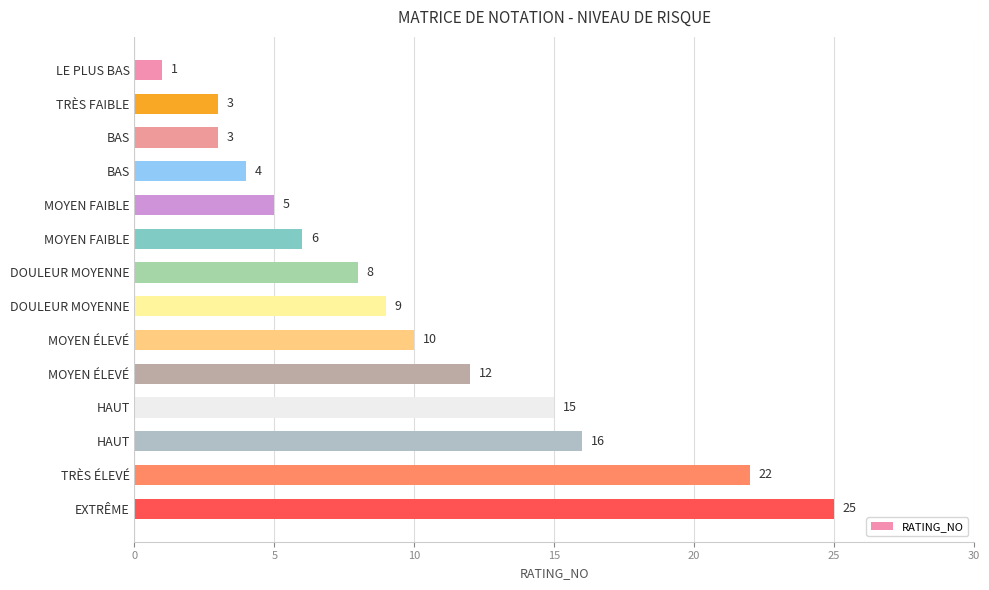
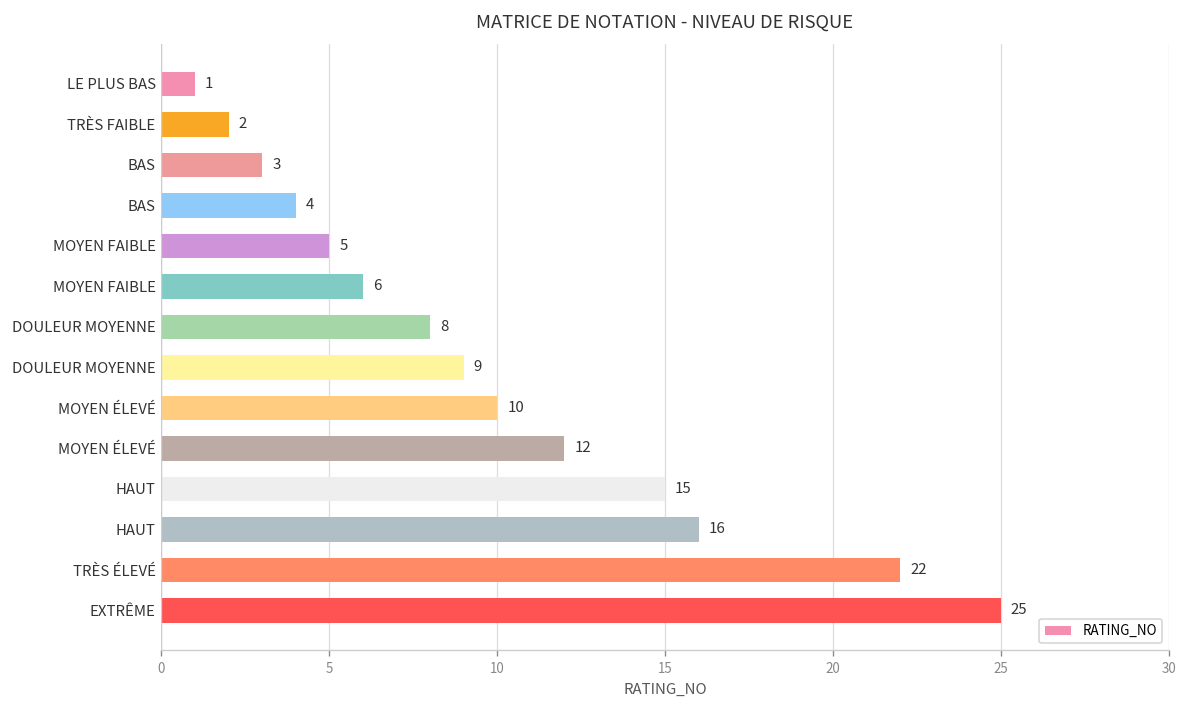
TRÈS FAIBLE: 3 -> 2
